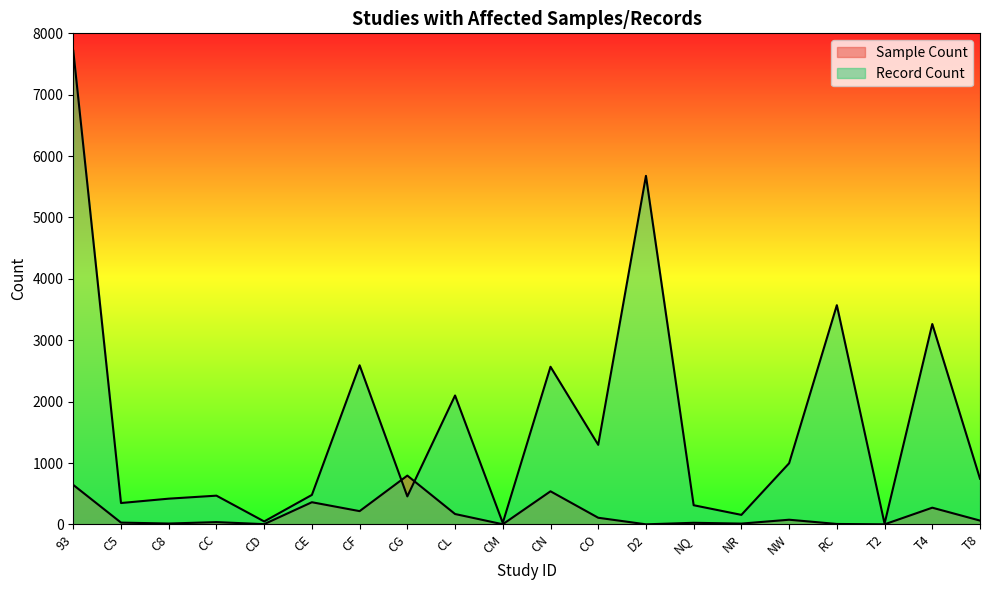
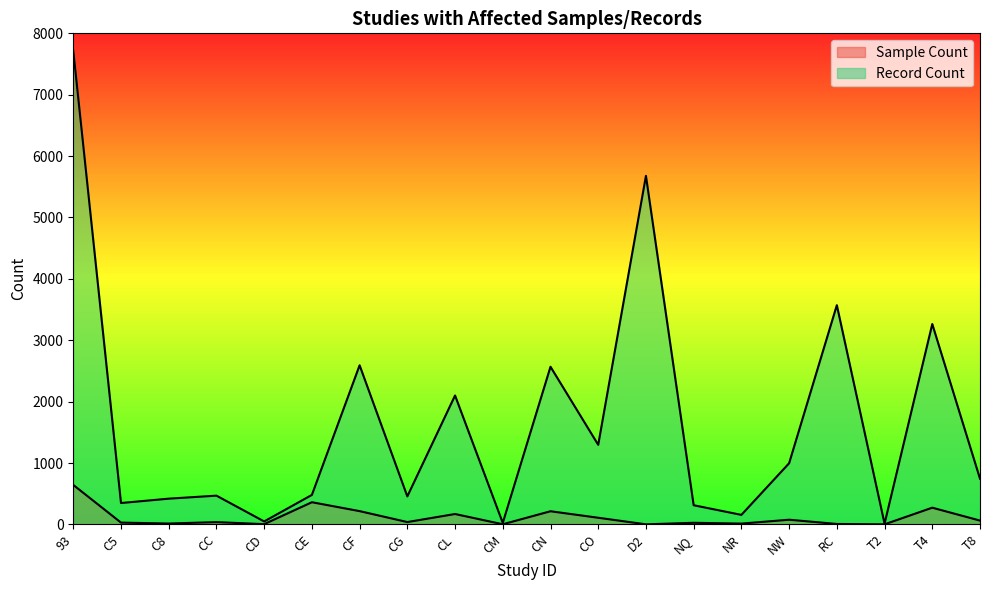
Sample Count, CG: 800 -> 0
Sample Count, CN: 500 -> 200
